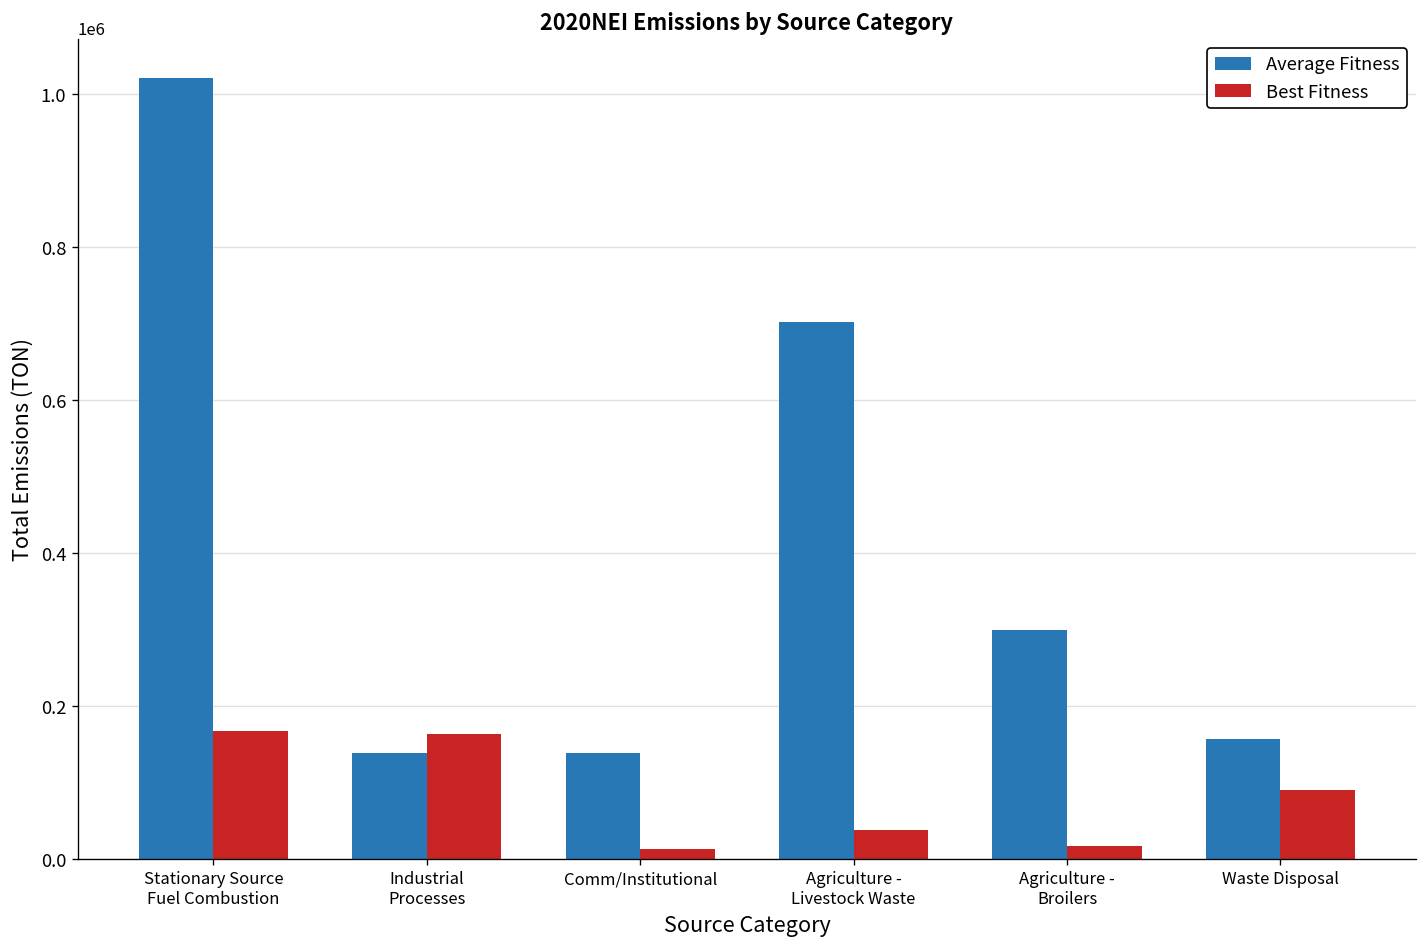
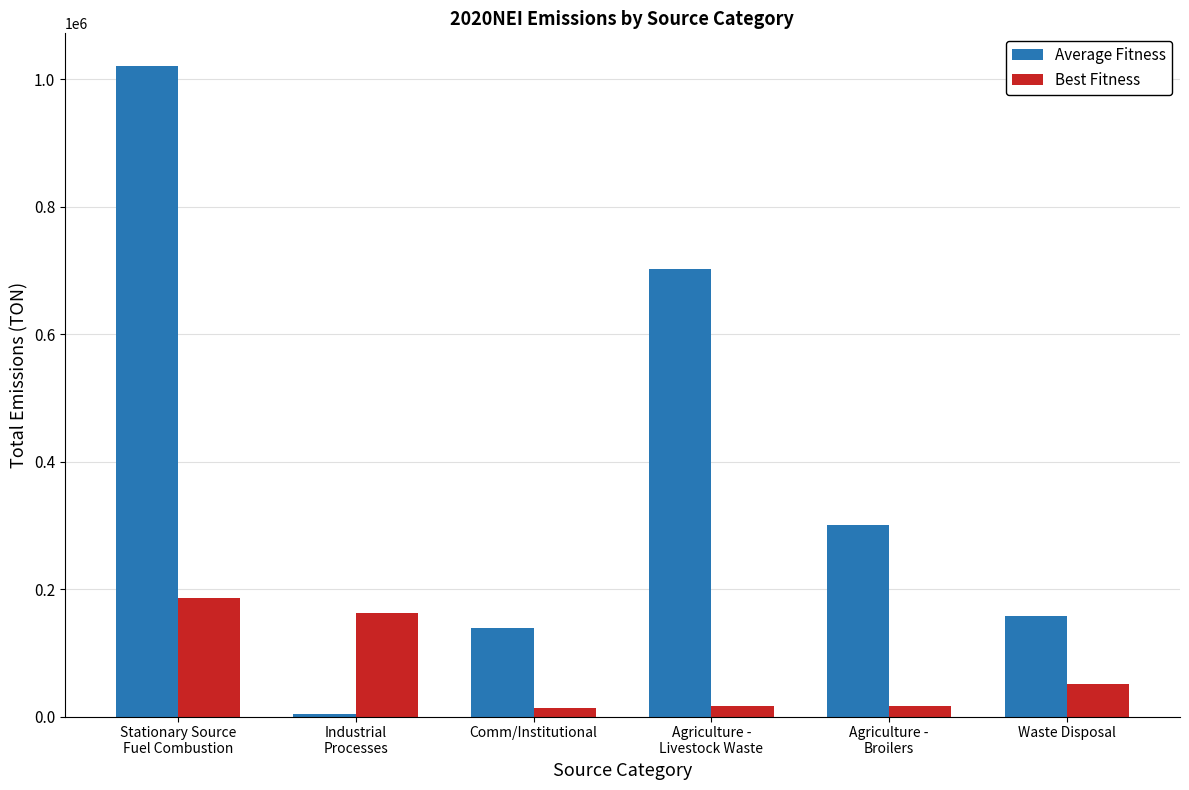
Best Fitness, Stationary Source Fuel Combustion: 170000 -> 190000
Average Fitness, Industrial Processes: 140000 -> 0
Best Fitness, Agriculture - Livestock Waste: 40000 -> 20000
Best Fitness, Waste Disposal: 90000 -> 50000
